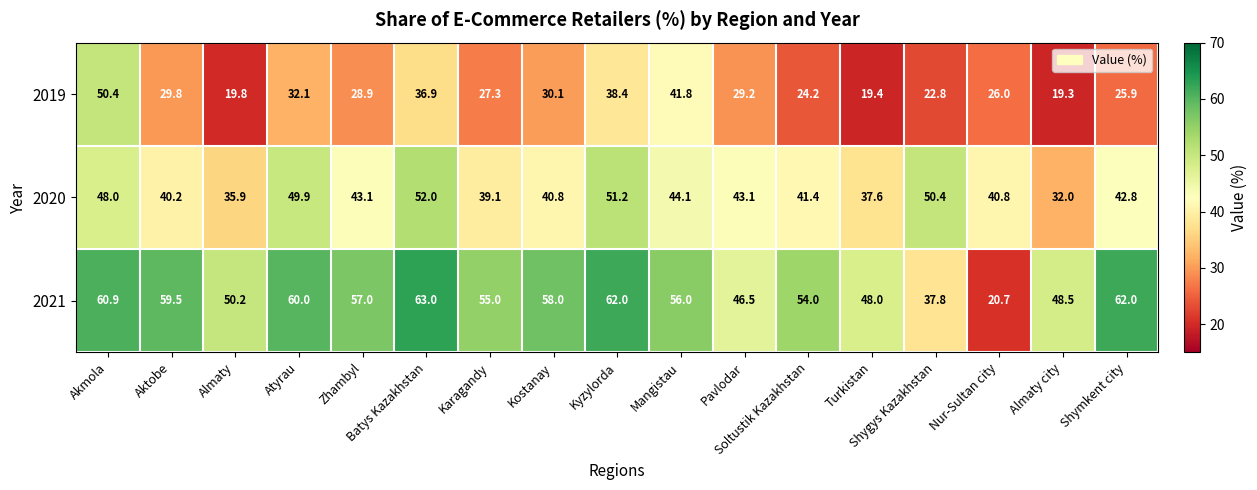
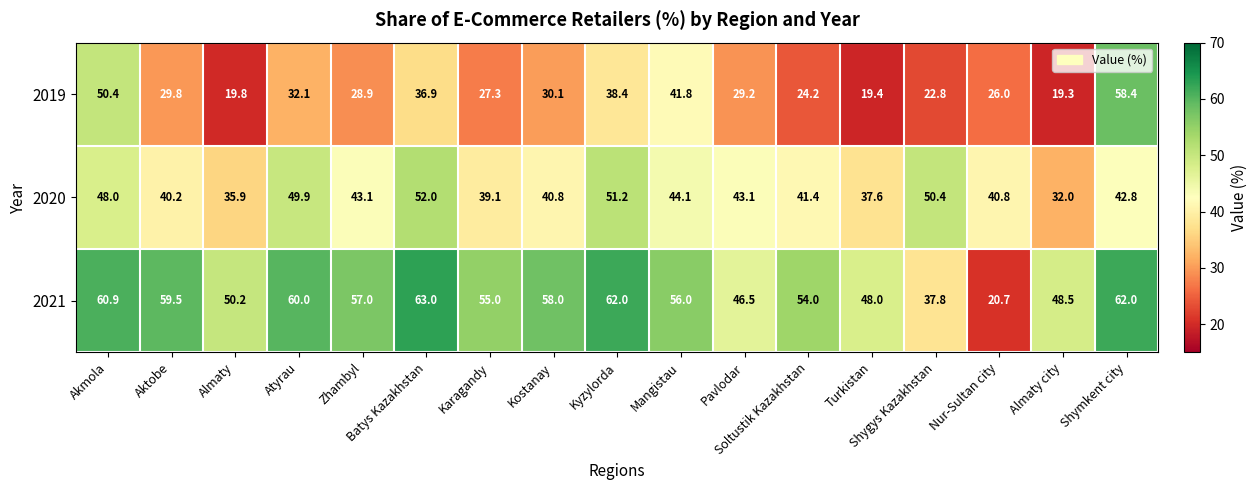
2019, Shymkent city: 25.9 -> 58.4
